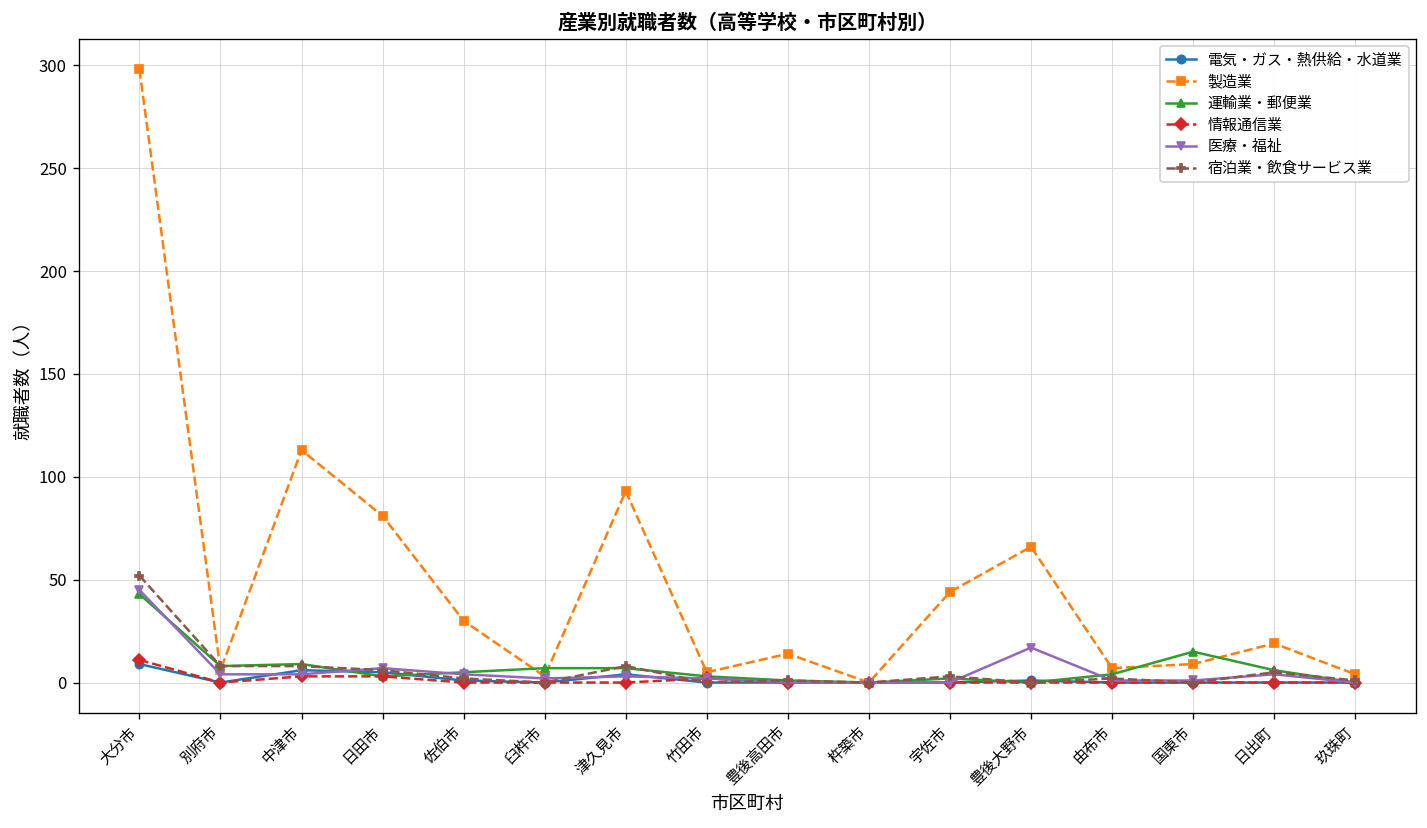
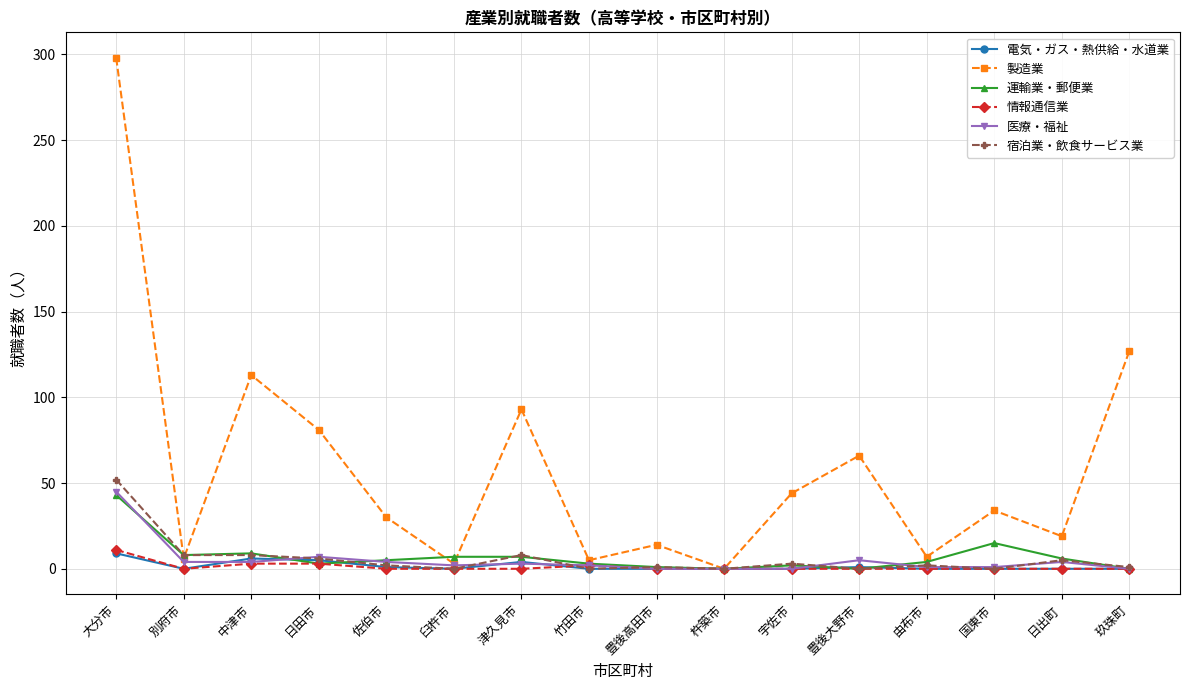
医療・福祉, 豊後大野市: 17 -> 5
製造業, 国東市: 9 -> 34
製造業, 玖珠町: 4 -> 127
